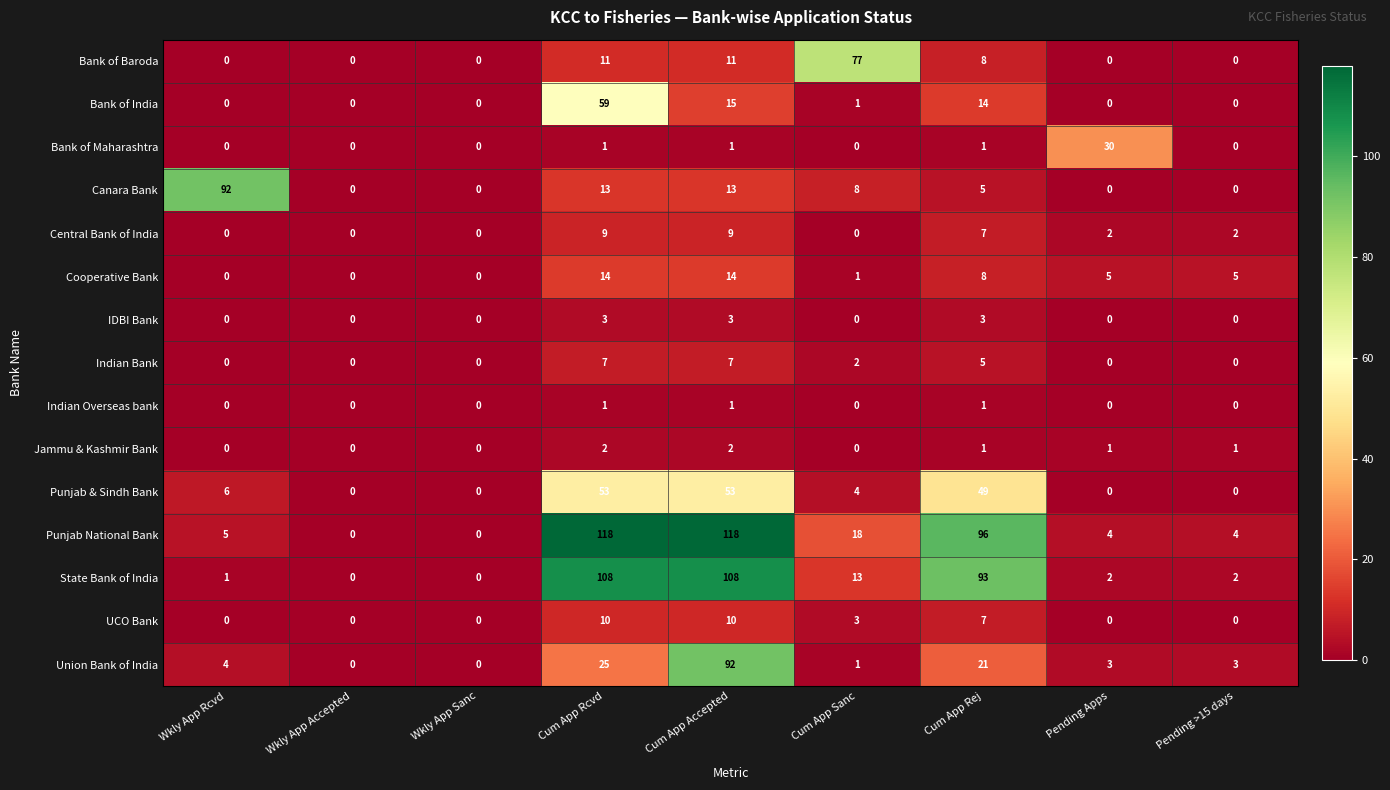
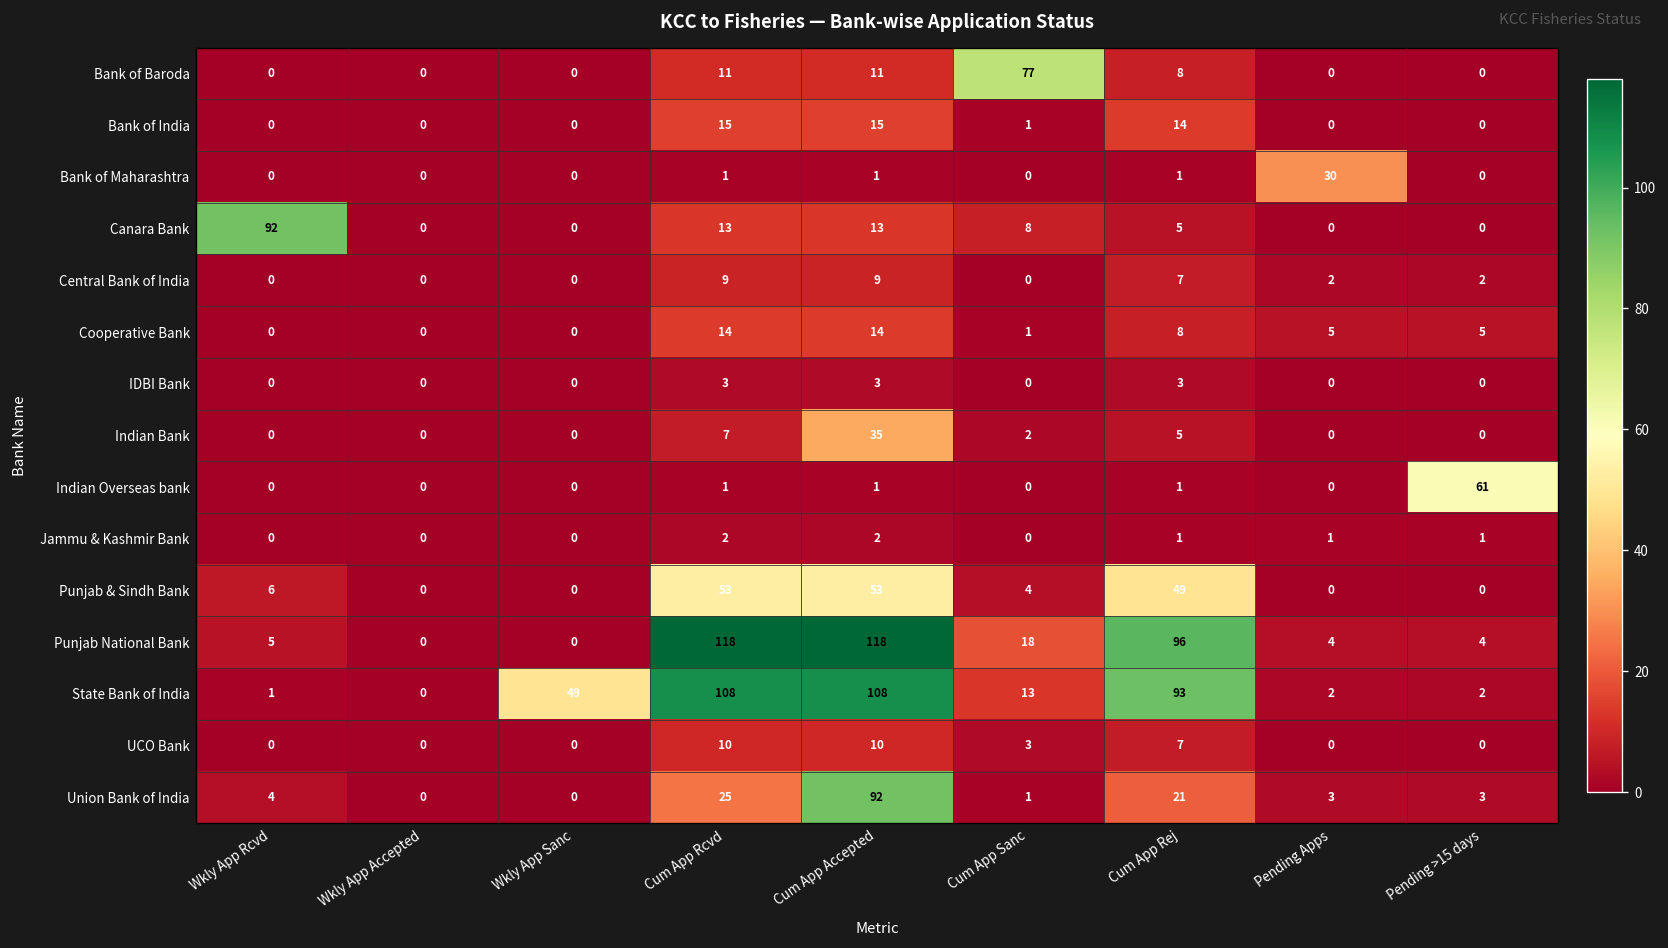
Bank of India, Cum App Rcvd: 59 -> 15
Indian Bank, Cum App Accepted: 7 -> 35
Indian Overseas bank, Pending >15 days: 0 -> 61
State Bank of India, Wkly App Sanc: 0 -> 49
